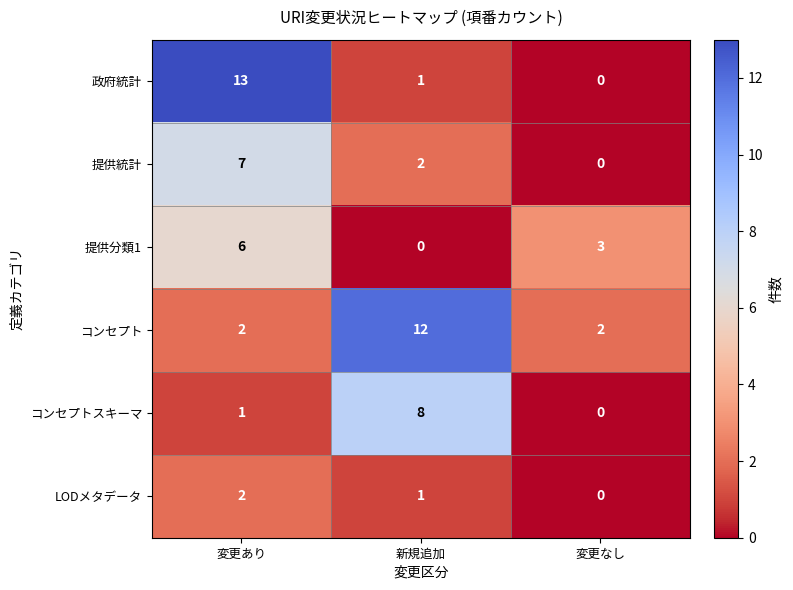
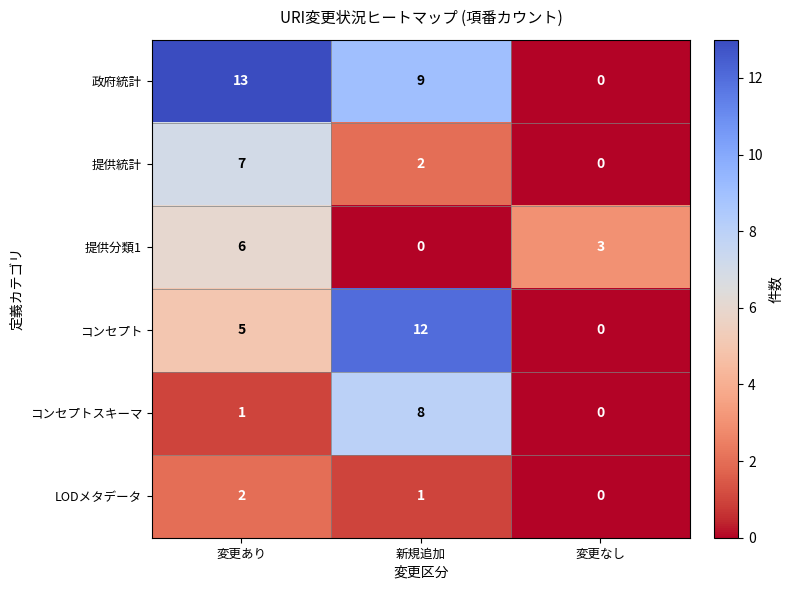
政府統計, 新規追加: 1 -> 9
コンセプト, 変更あり: 2 -> 5
コンセプト, 変更なし: 2 -> 0
